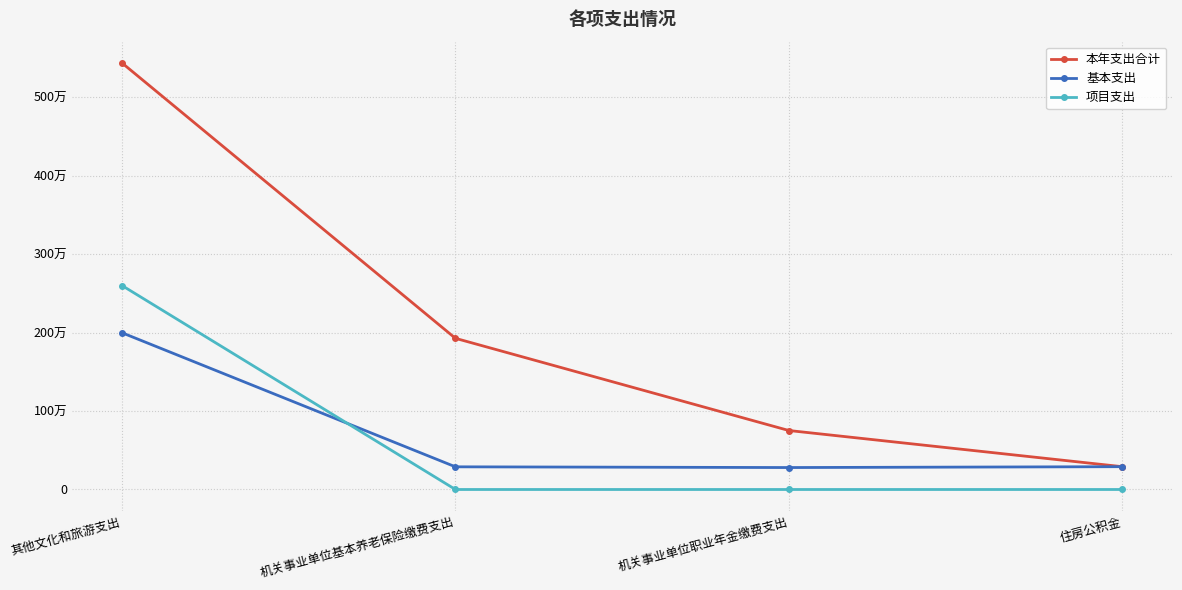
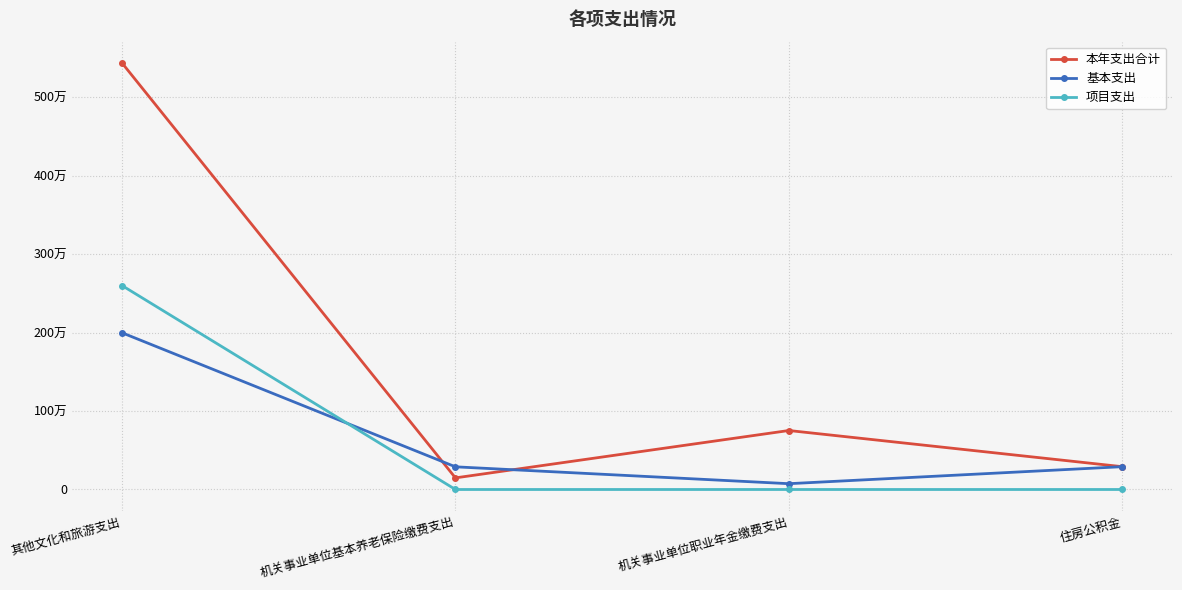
本年支出合计, 机关事业单位基本养老保险缴费支出: 190万 -> 10万
基本支出, 机关事业单位职业年金缴费支出: 30万 -> 10万
